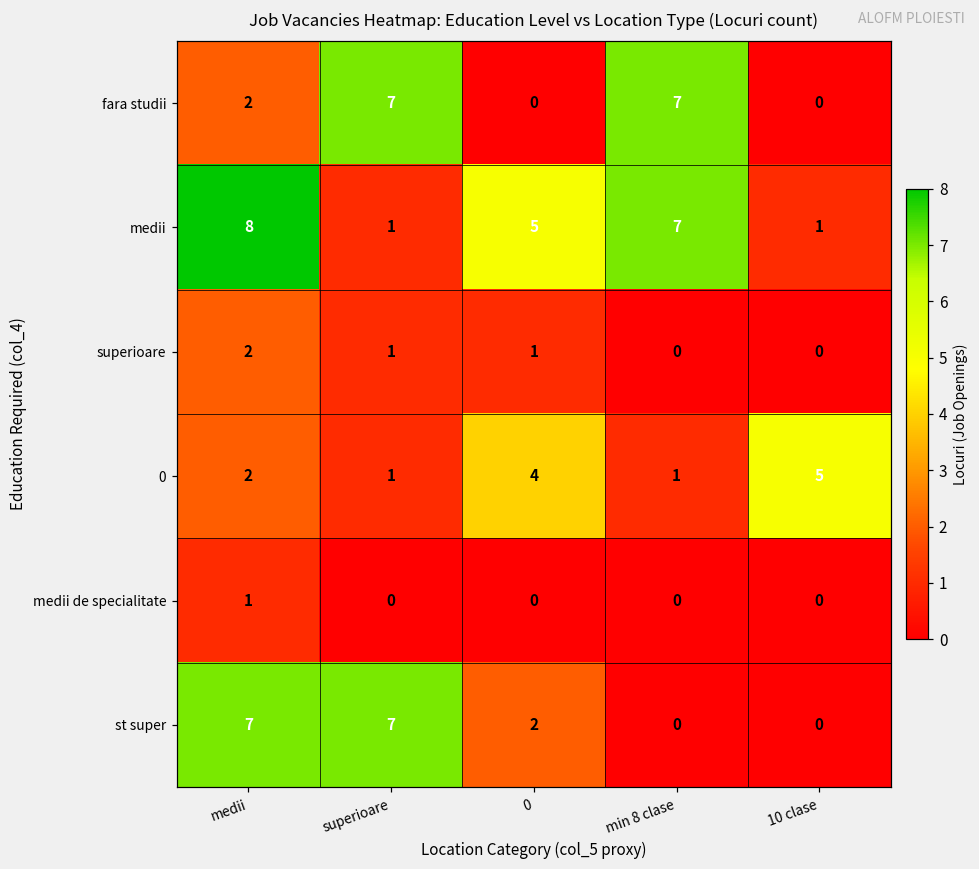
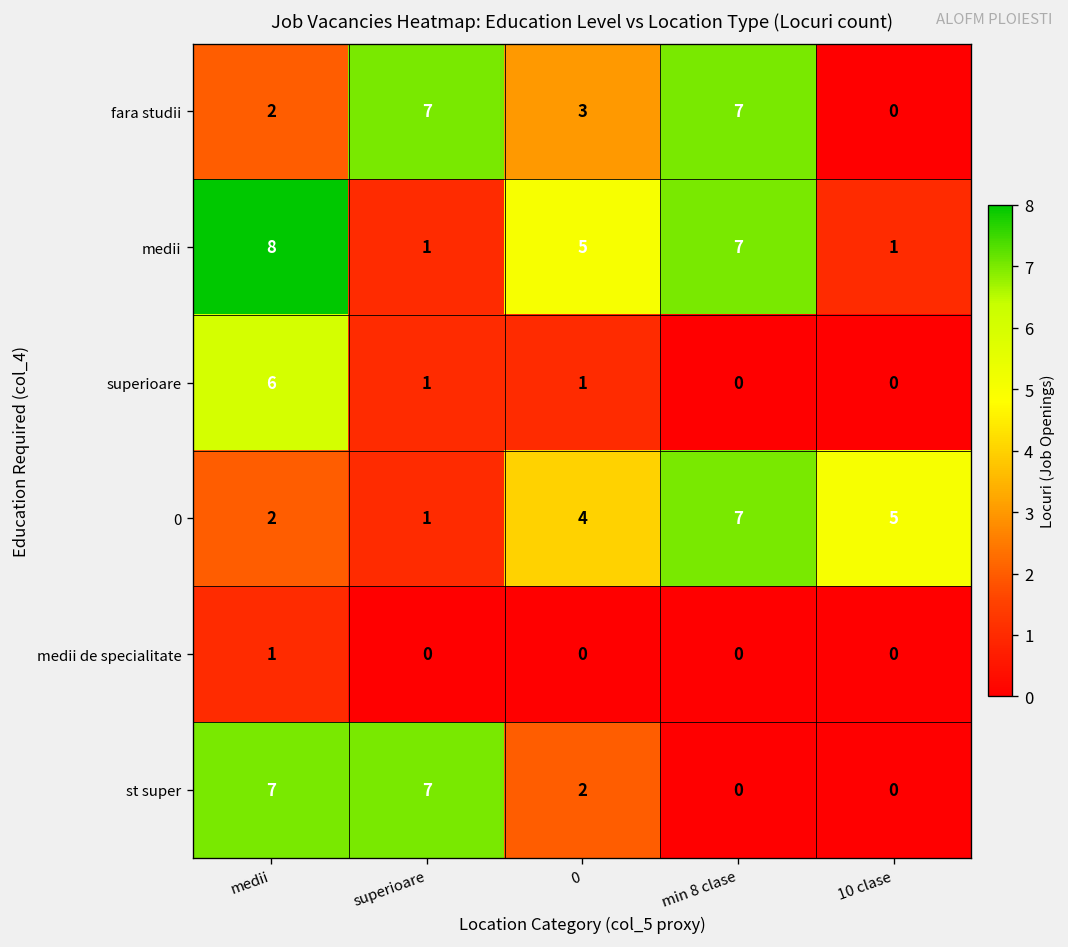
fara studii, 0: 0 -> 3
superioare, medii: 2 -> 6
0, min 8 clase: 1 -> 7
